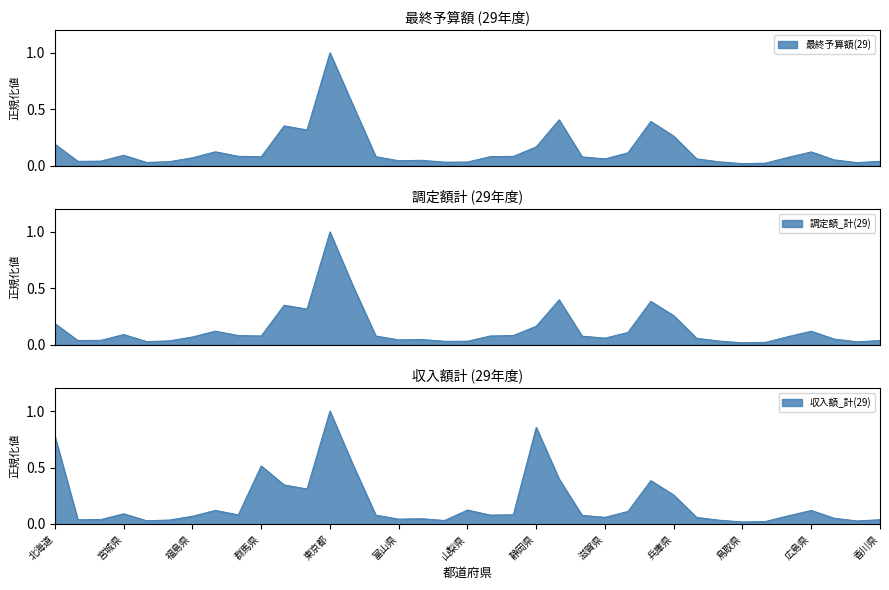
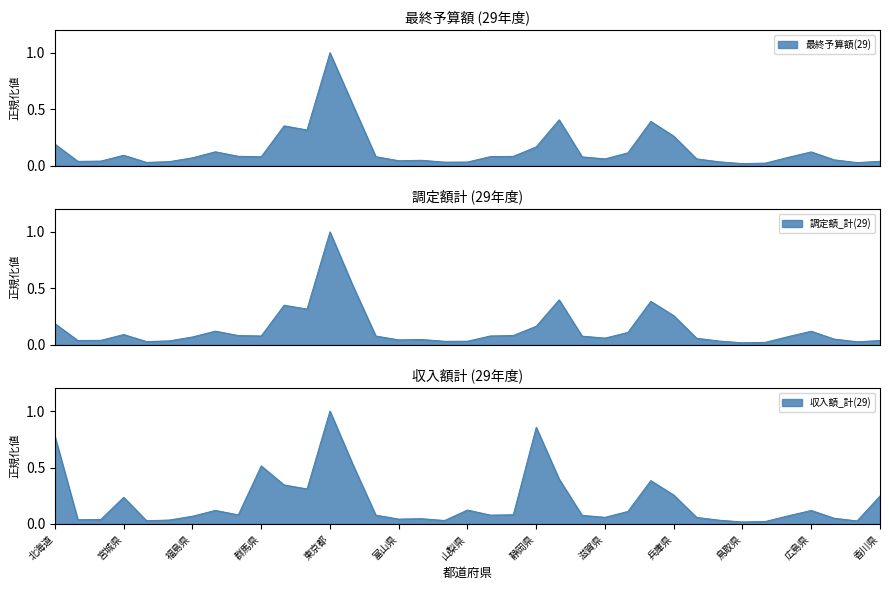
収入額計 (29年度), 宮城県: 0.09 -> 0.24
収入額計 (29年度), 香川県: 0.04 -> 0.25
